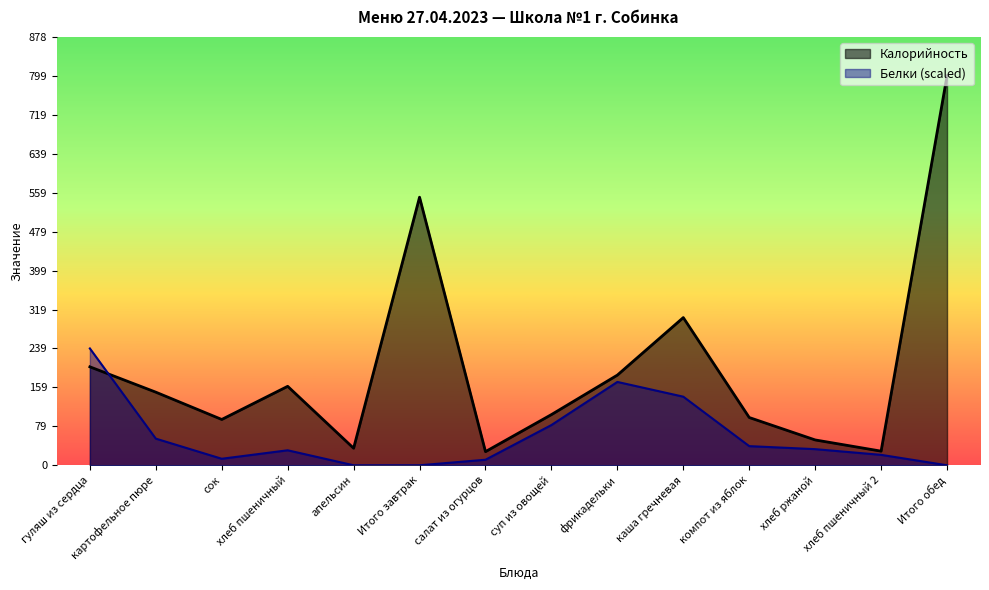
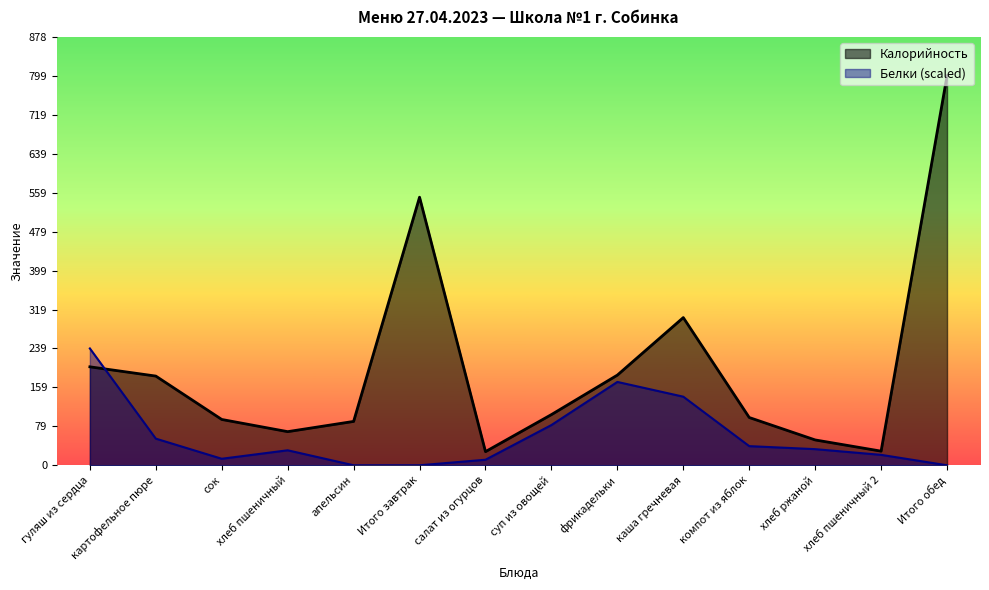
Калорийность, картофельное пюре: 150 -> 180
Калорийность, хлеб пшеничный: 160 -> 70
Калорийность, апельсин: 40 -> 90
